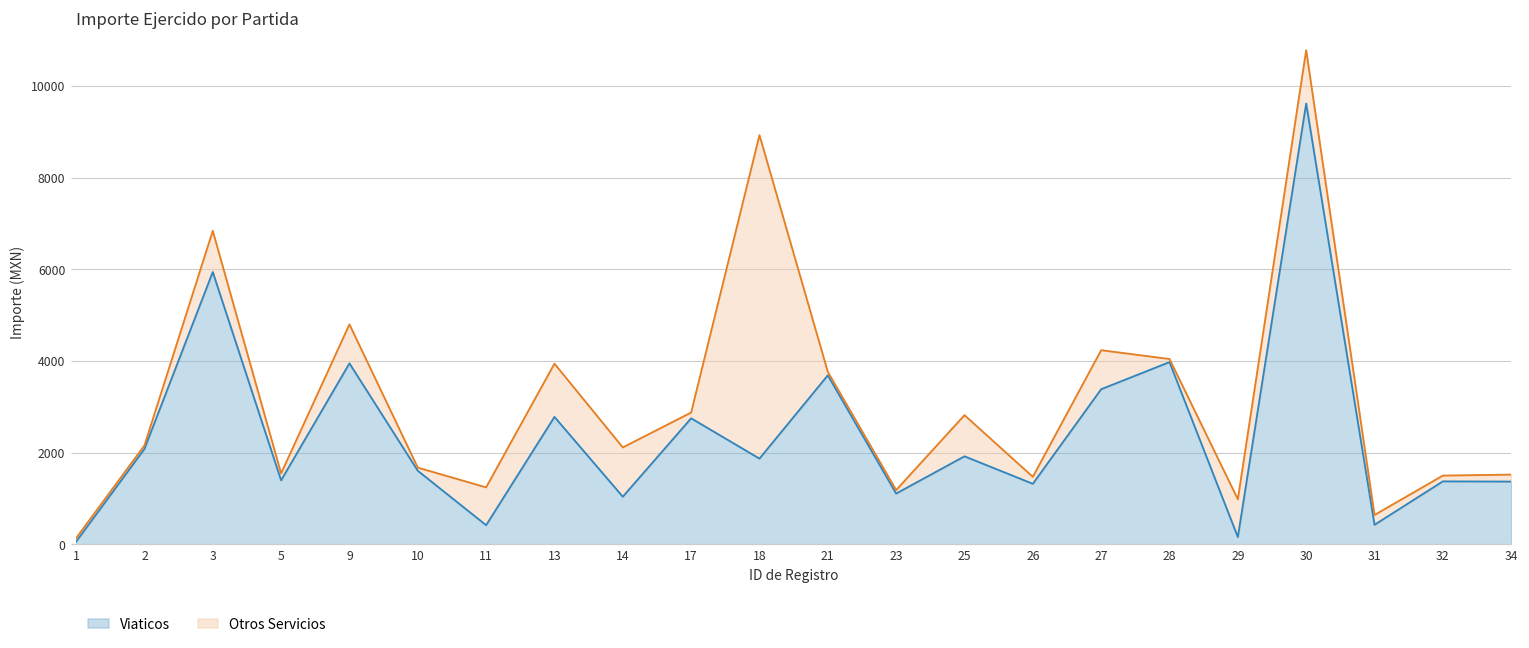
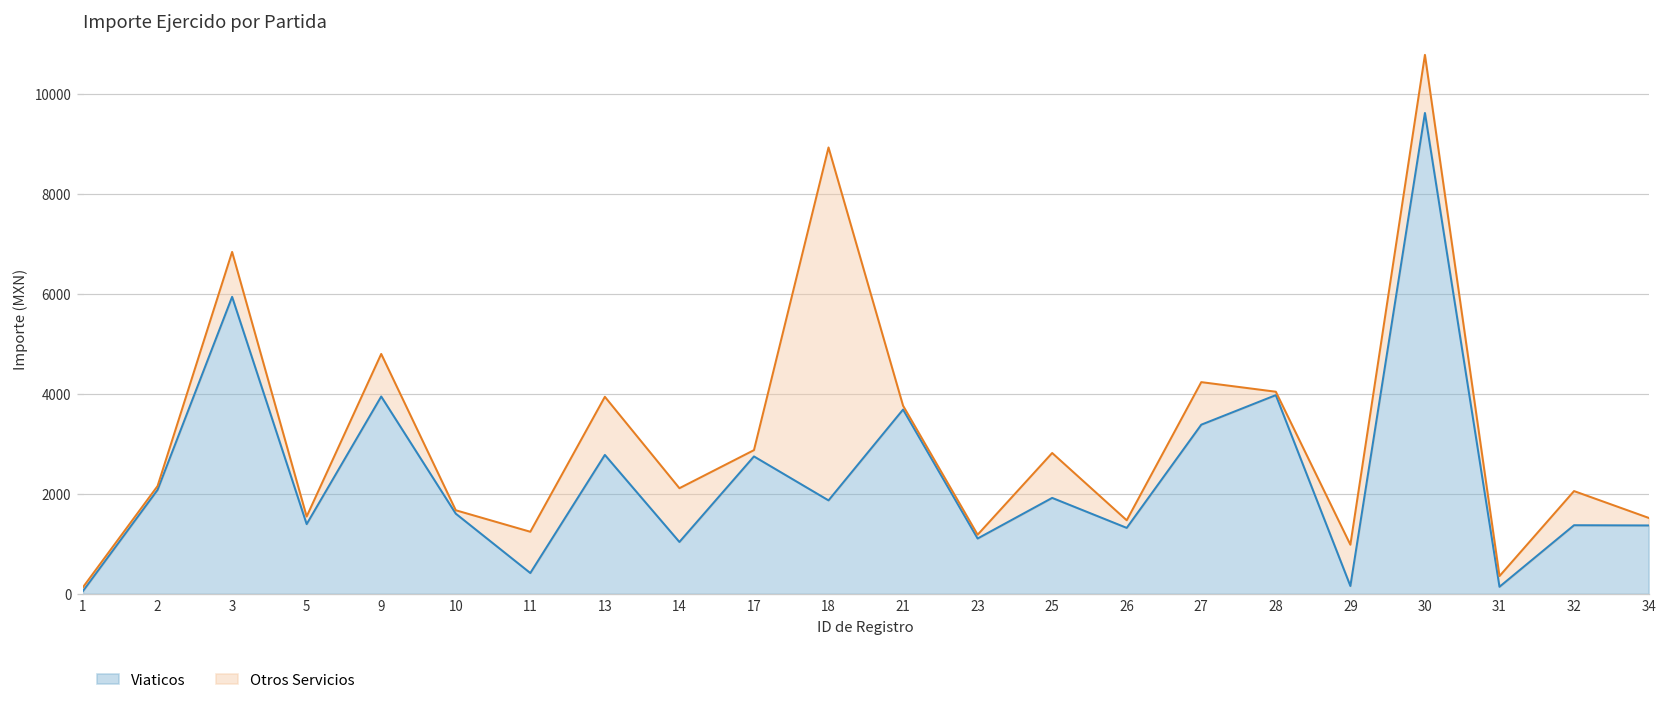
Viaticos, 31: 400 -> 100
Otros Servicios, 32: 100 -> 700
